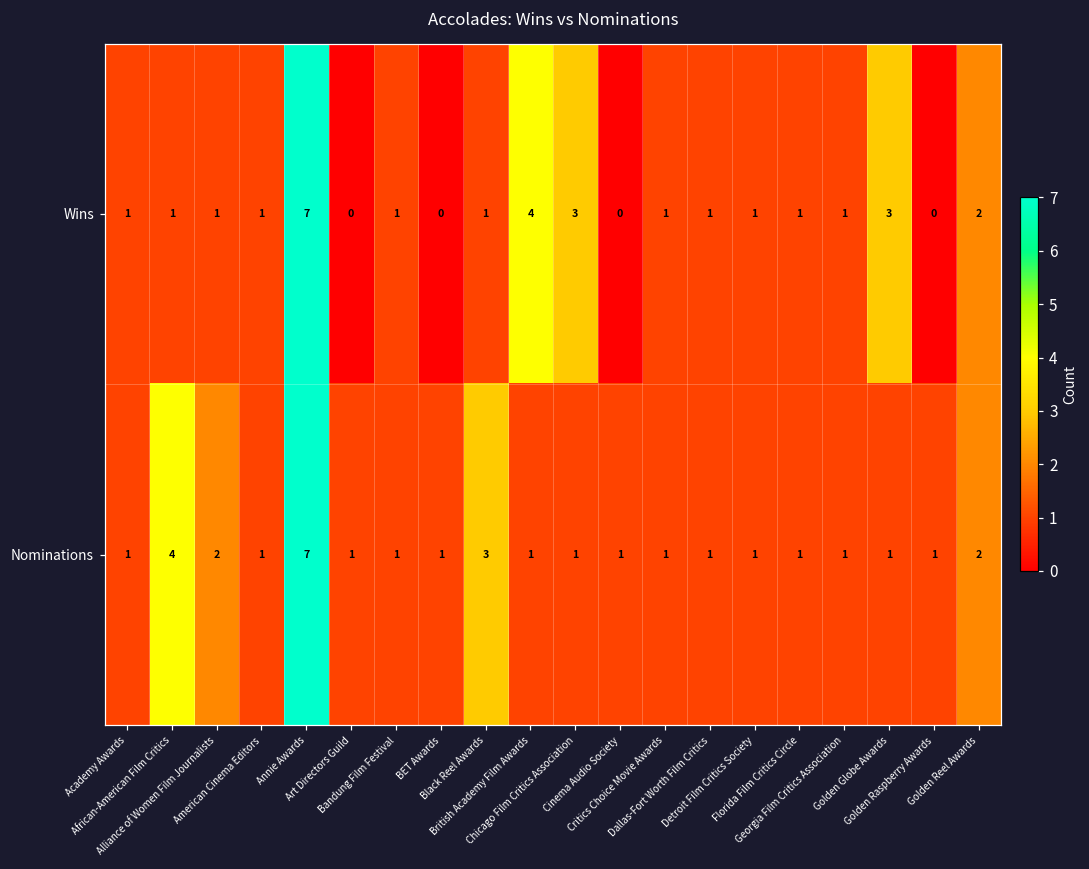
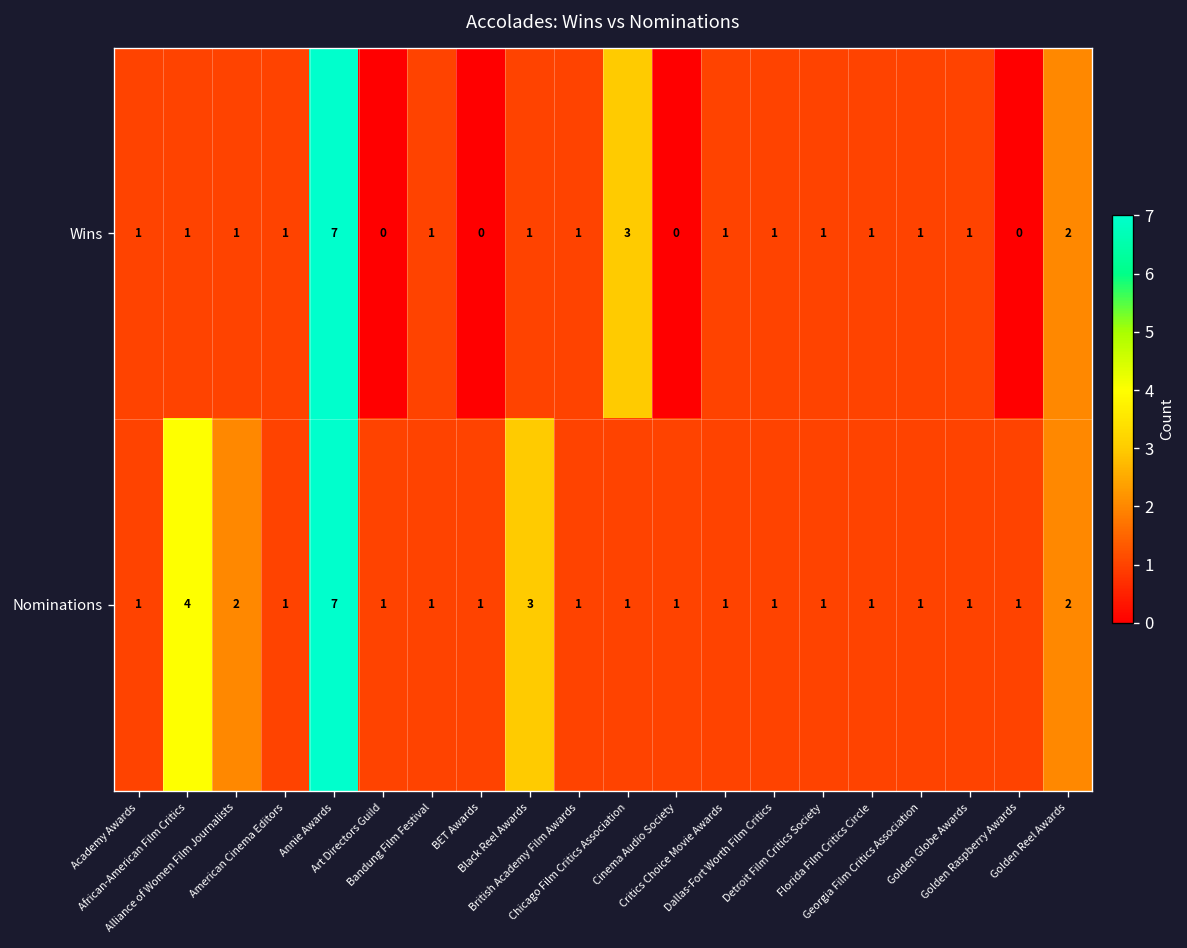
Wins, British Academy Film Awards: 4 -> 1
Wins, Golden Globe Awards: 3 -> 1
